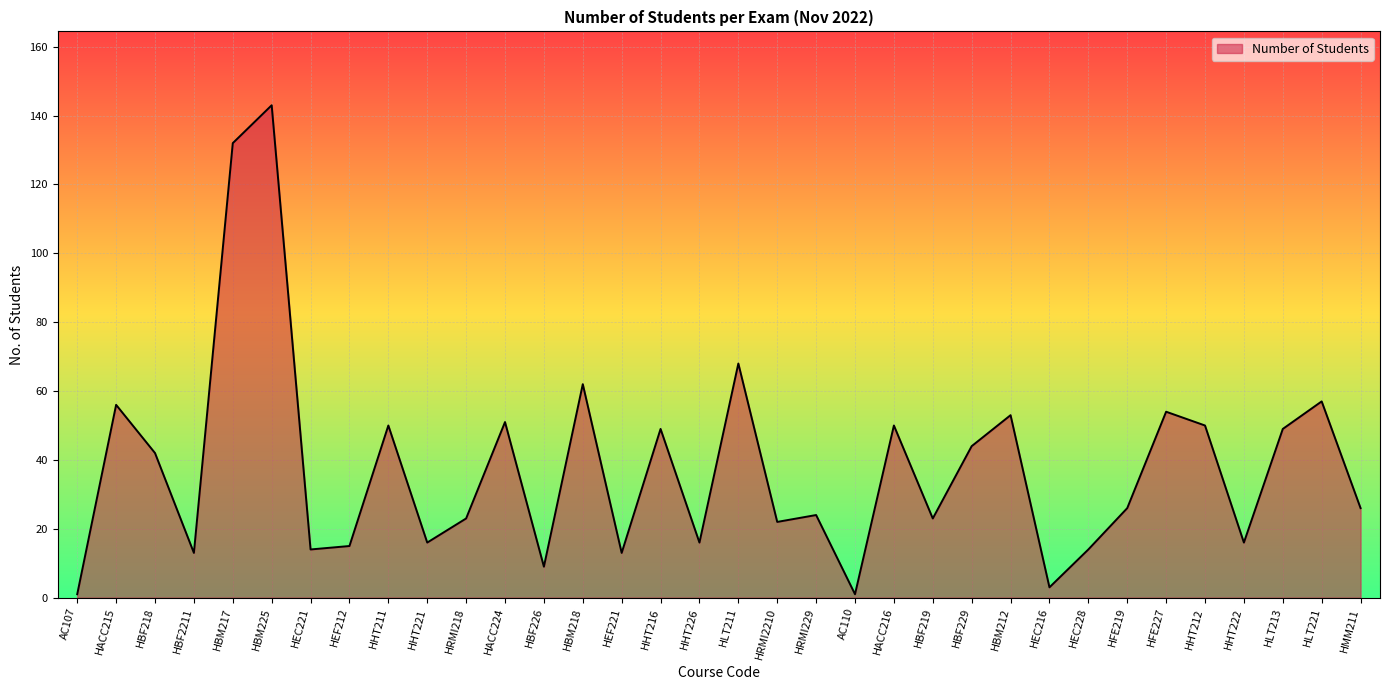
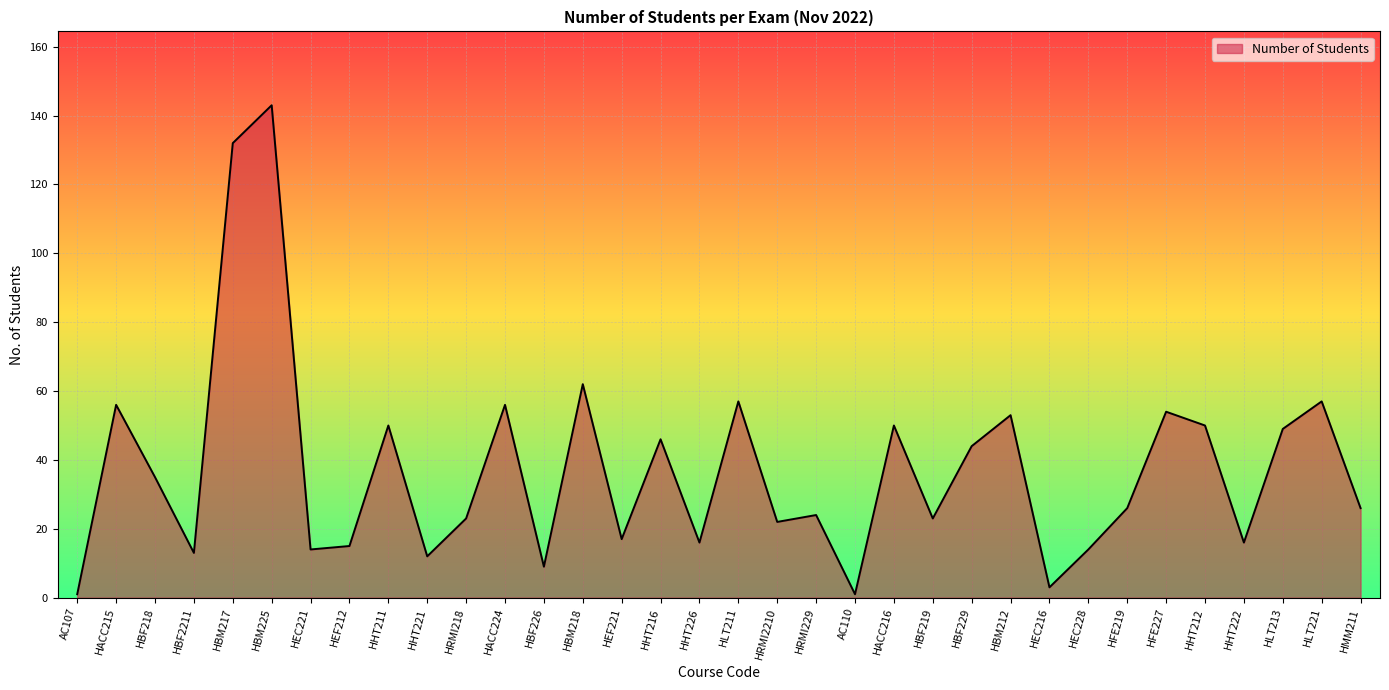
HBF218: 42 -> 35
HHT221: 16 -> 12
HACC224: 51 -> 56
HEF221: 13 -> 17
HHT216: 49 -> 46
HLT211: 68 -> 57
